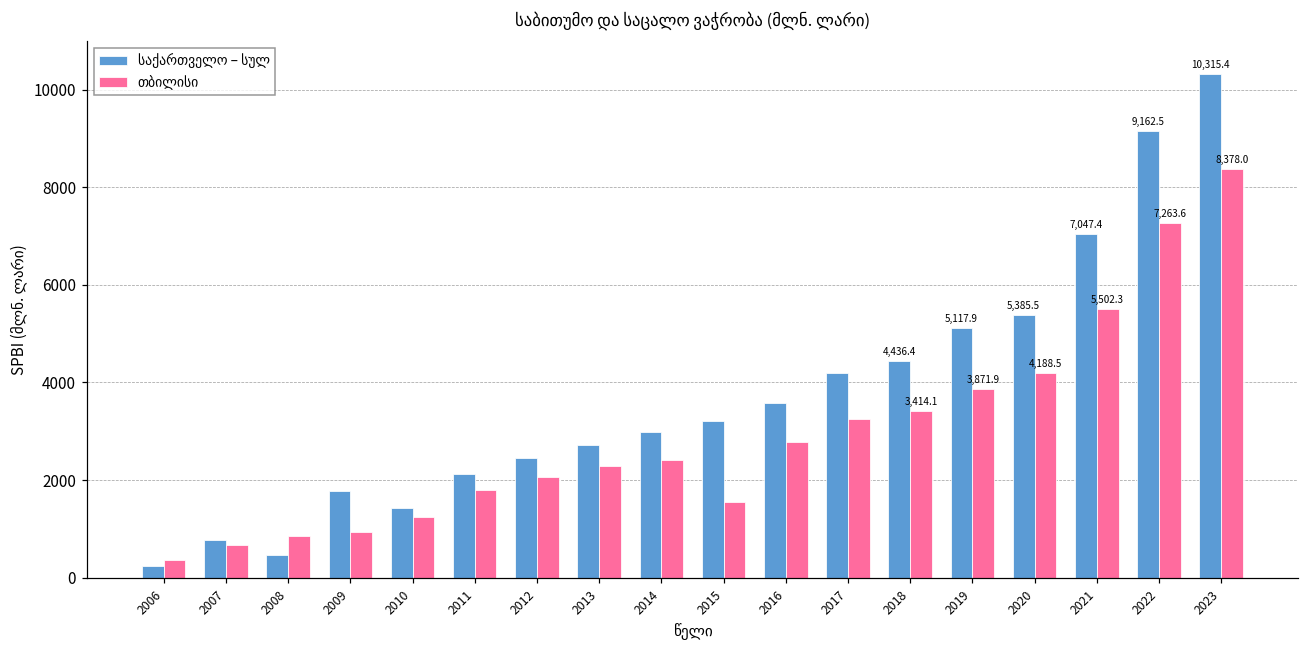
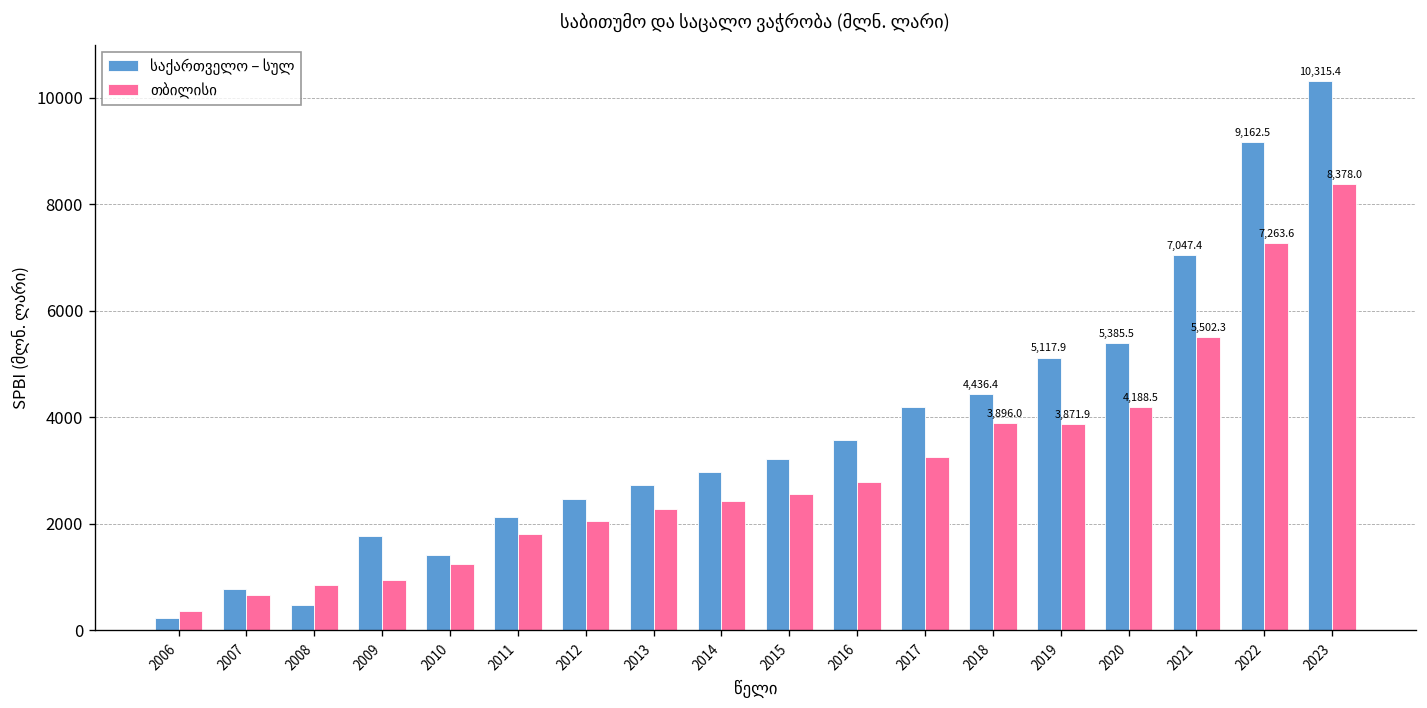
თბილისი, 2015: 1500 -> 2600
თბილისი, 2018: 3,414.1 -> 3,896.0
